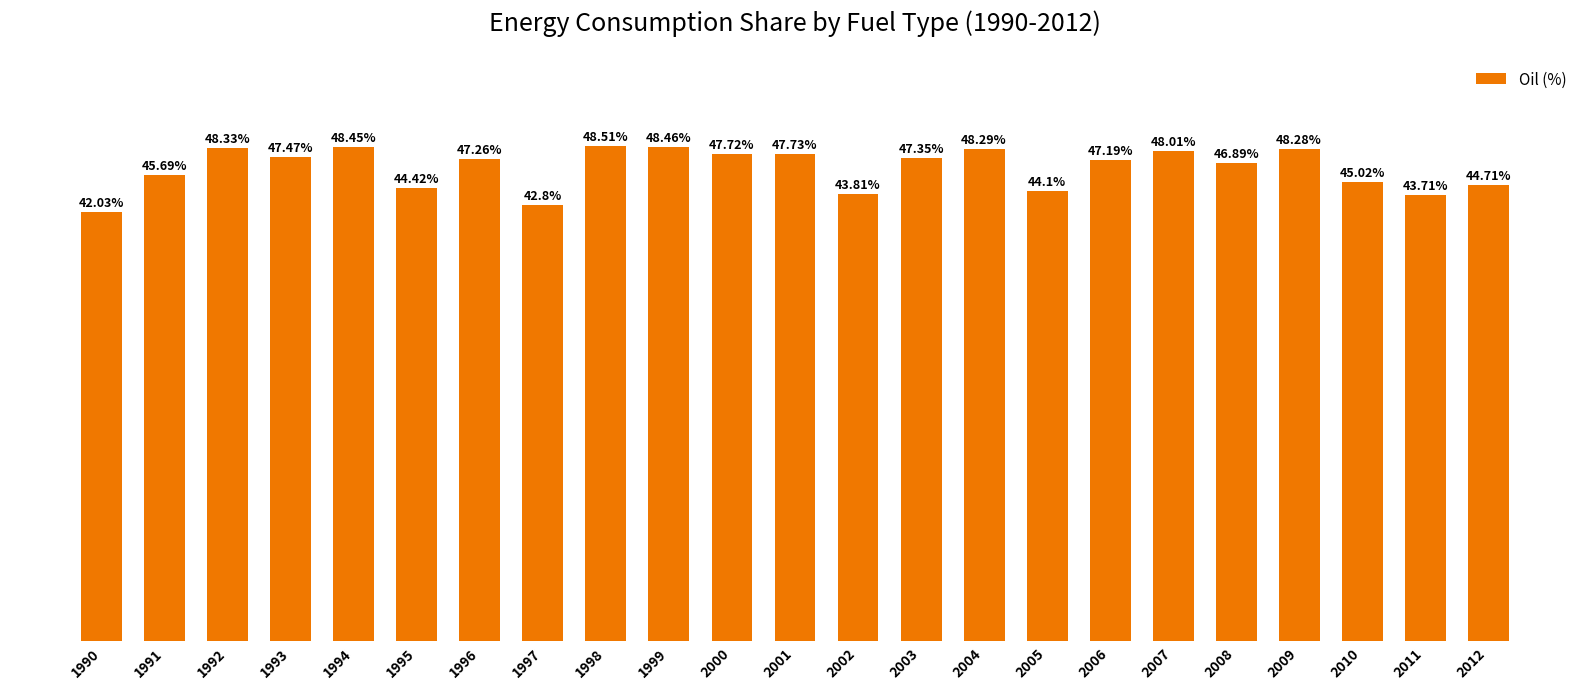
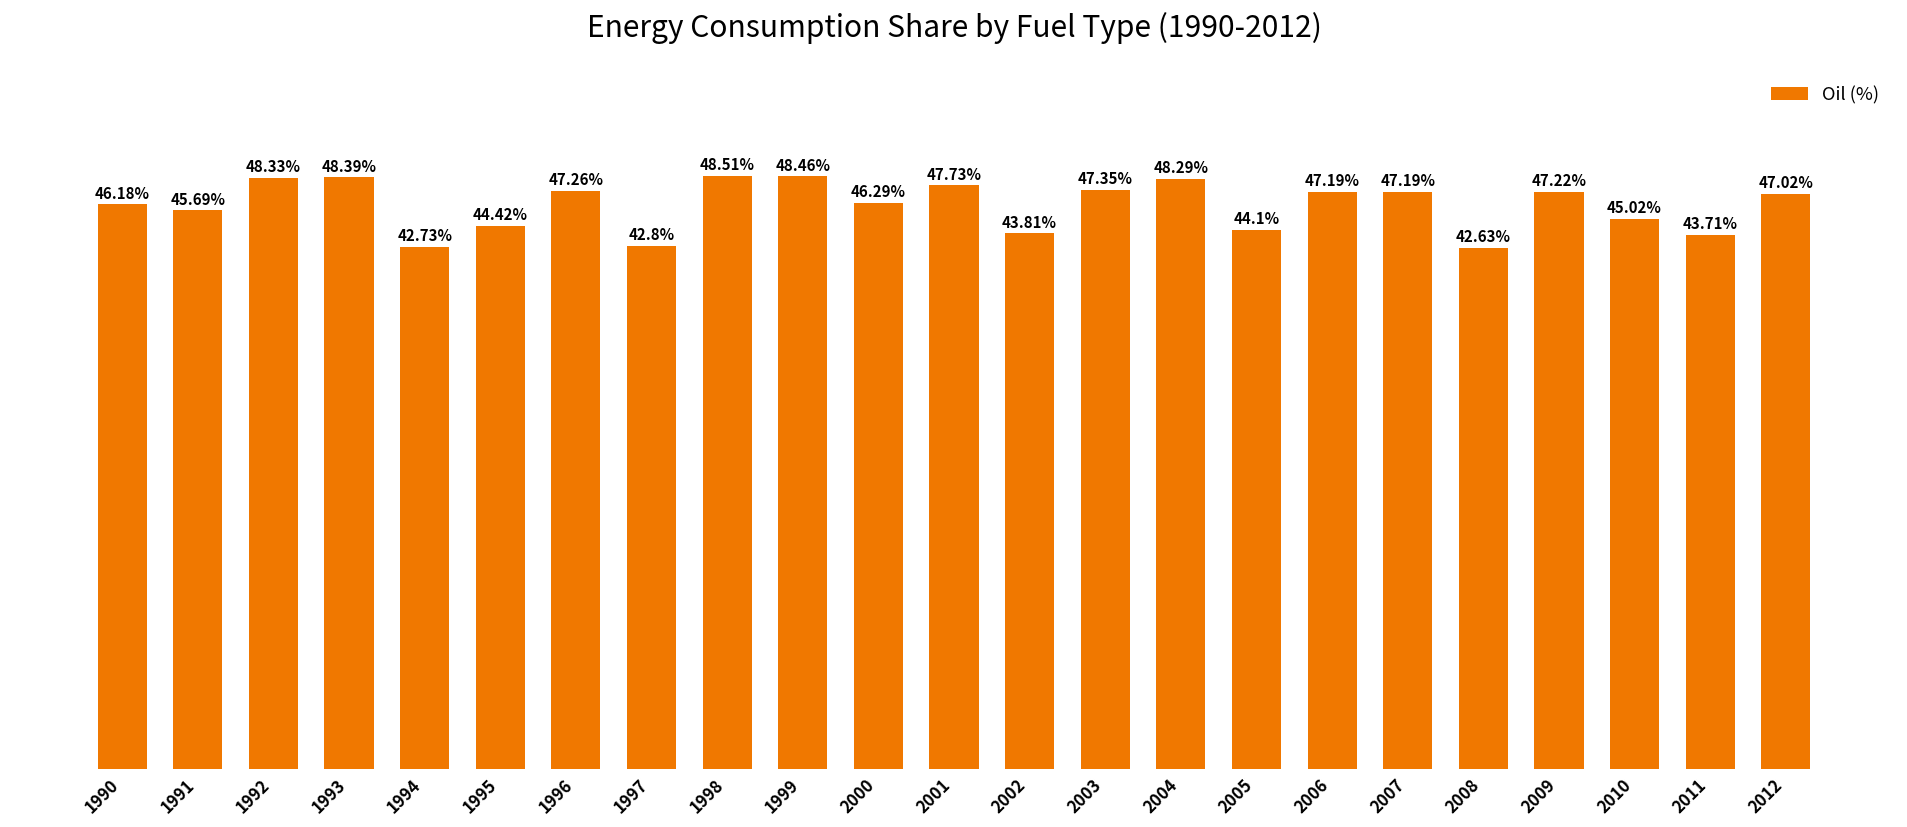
1990: 42.03% -> 46.18%
1993: 47.47% -> 48.39%
1994: 48.45% -> 42.73%
2000: 47.72% -> 46.29%
2007: 48.01% -> 47.19%
2008: 46.89% -> 42.63%
2009: 48.28% -> 47.22%
2012: 44.71% -> 47.02%
